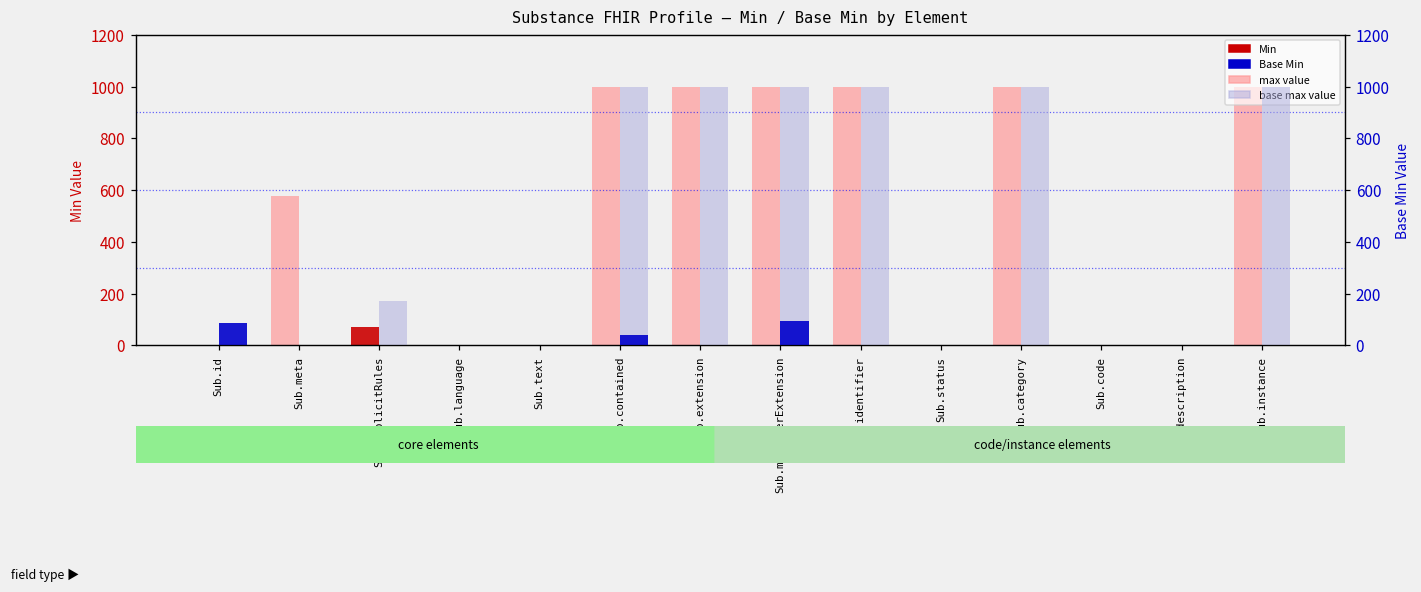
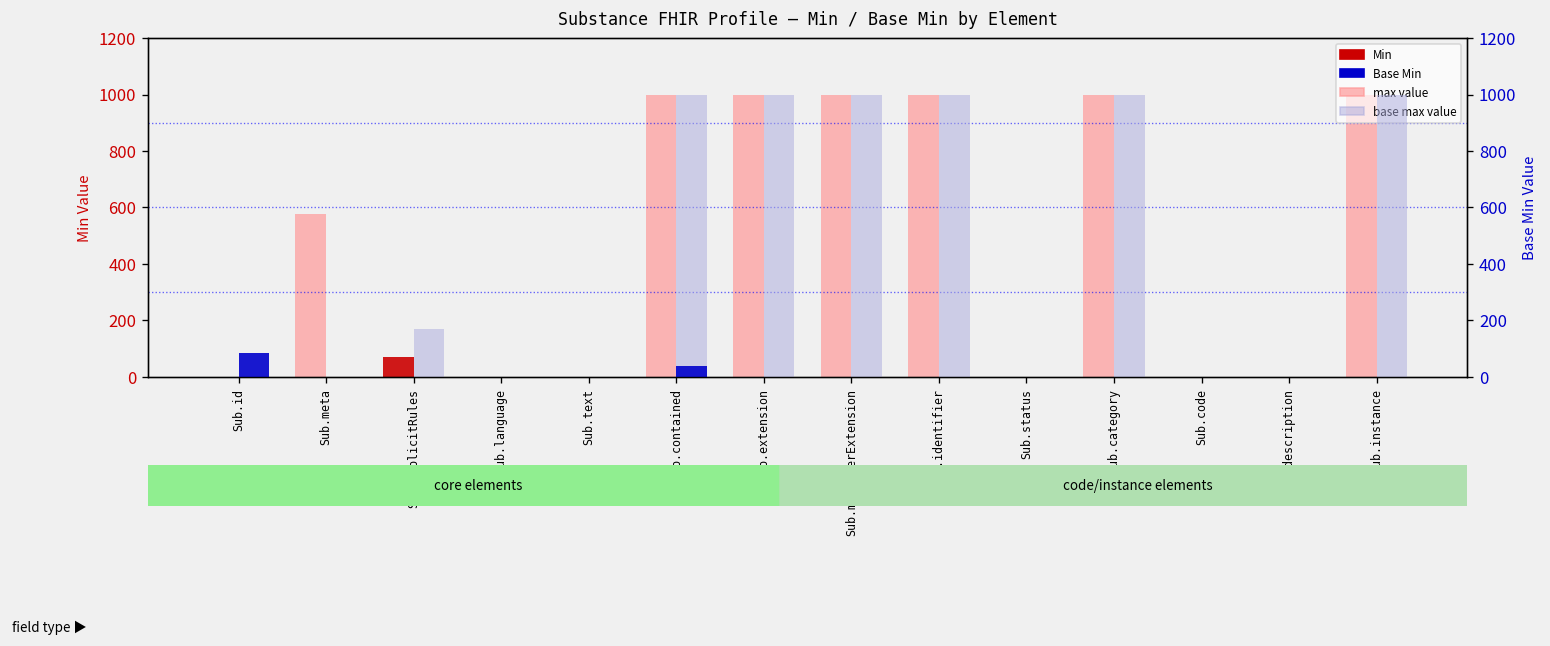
Base Min, Sub.modifierExtension: 90 -> 0
